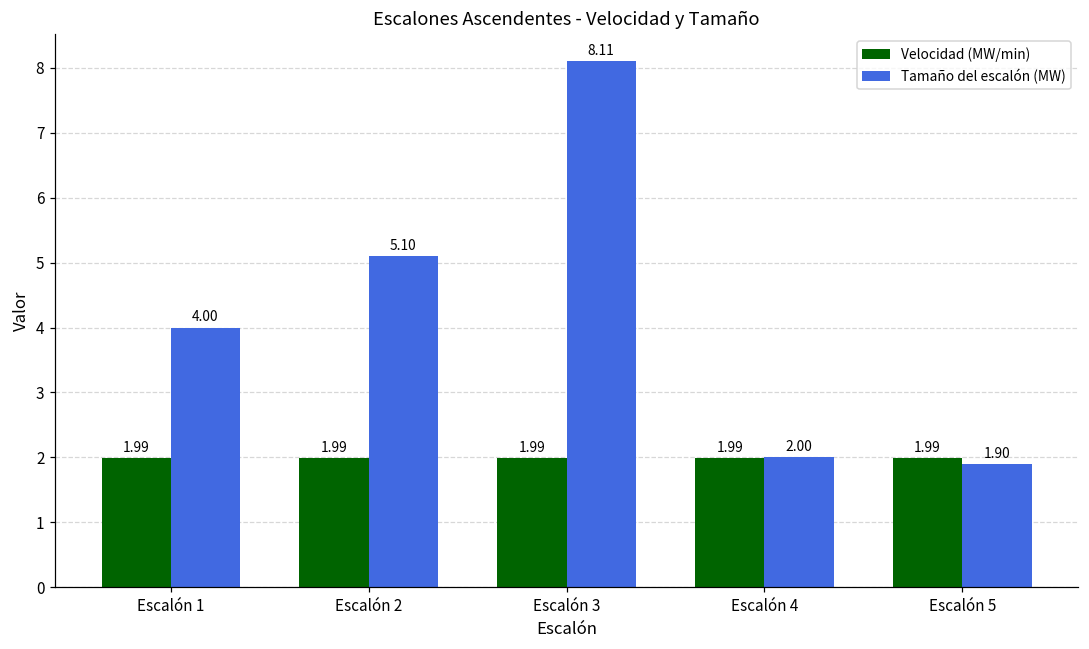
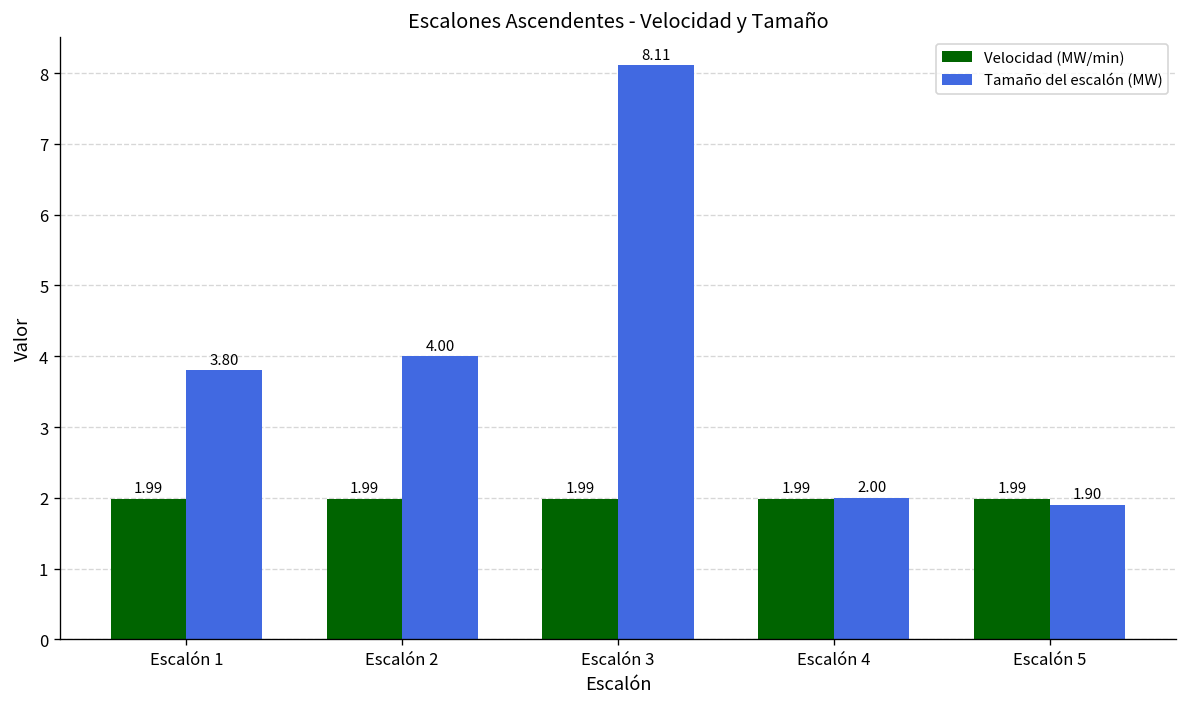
Tamaño del escalón (MW), Escalón 1: 4.00 -> 3.80
Tamaño del escalón (MW), Escalón 2: 5.10 -> 4.00
